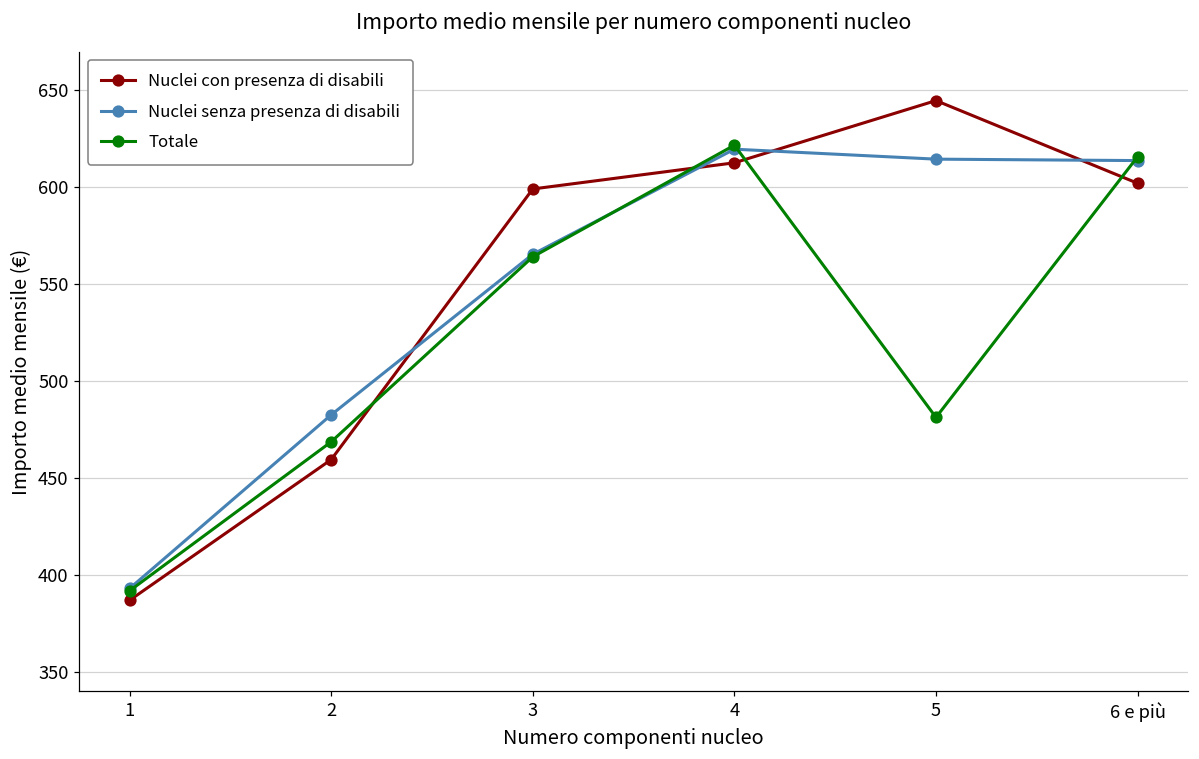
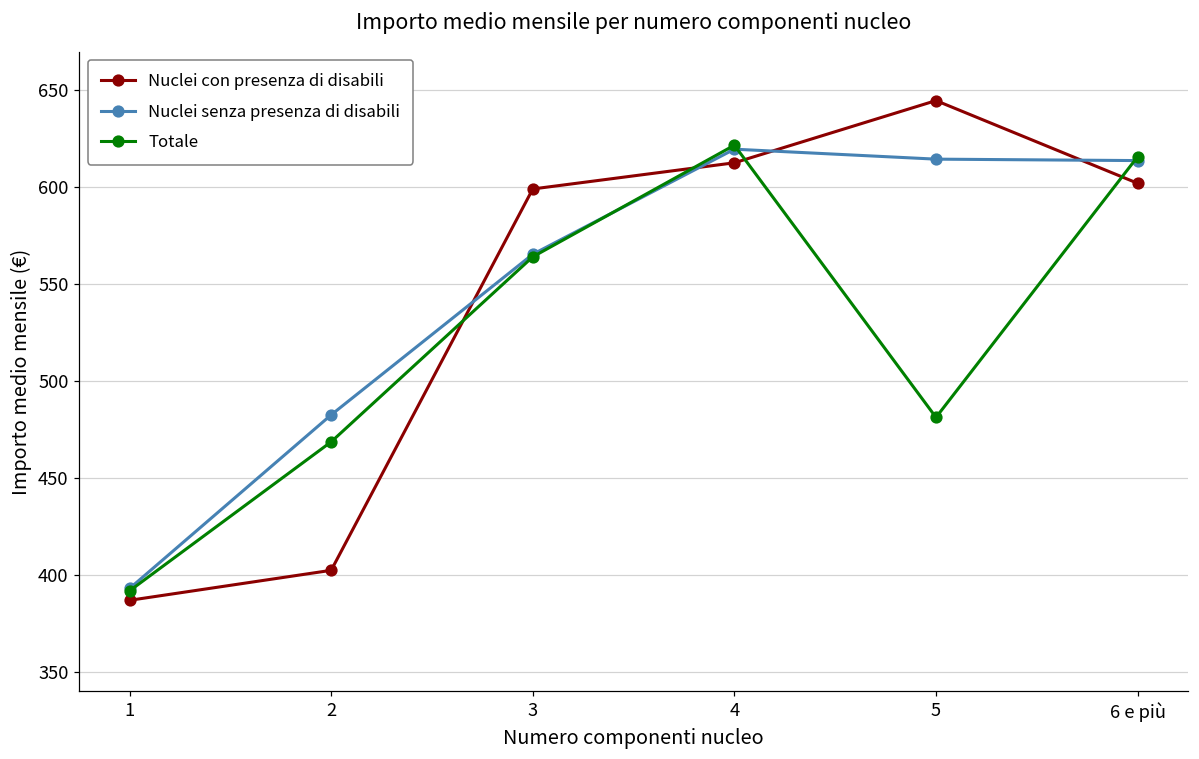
Nuclei con presenza di disabili, 2: 459 -> 402
